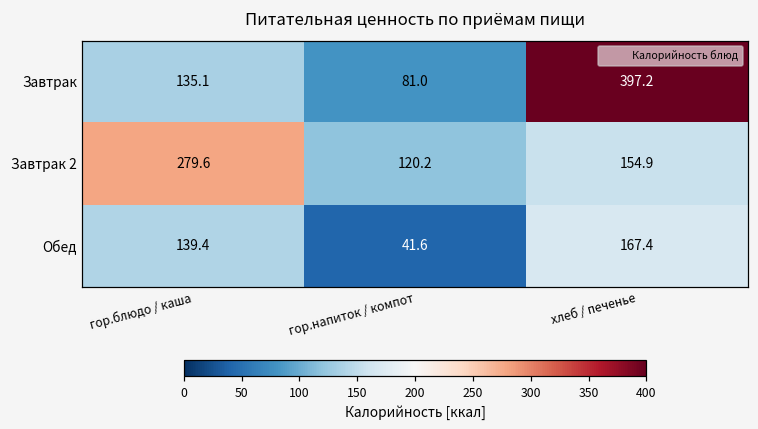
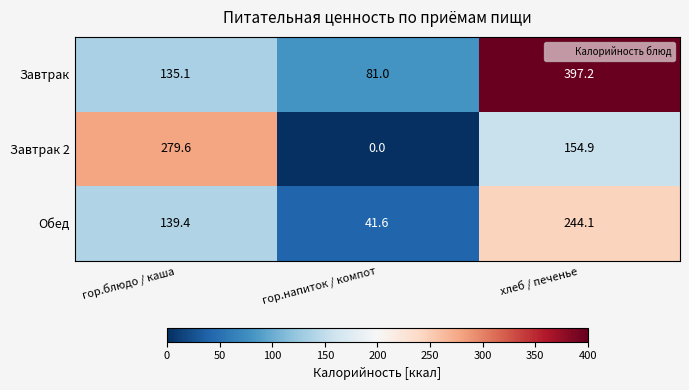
Завтрак 2, гор.напиток / компот: 120.2 -> 0.0
Обед, хлеб / печенье: 167.4 -> 244.1
